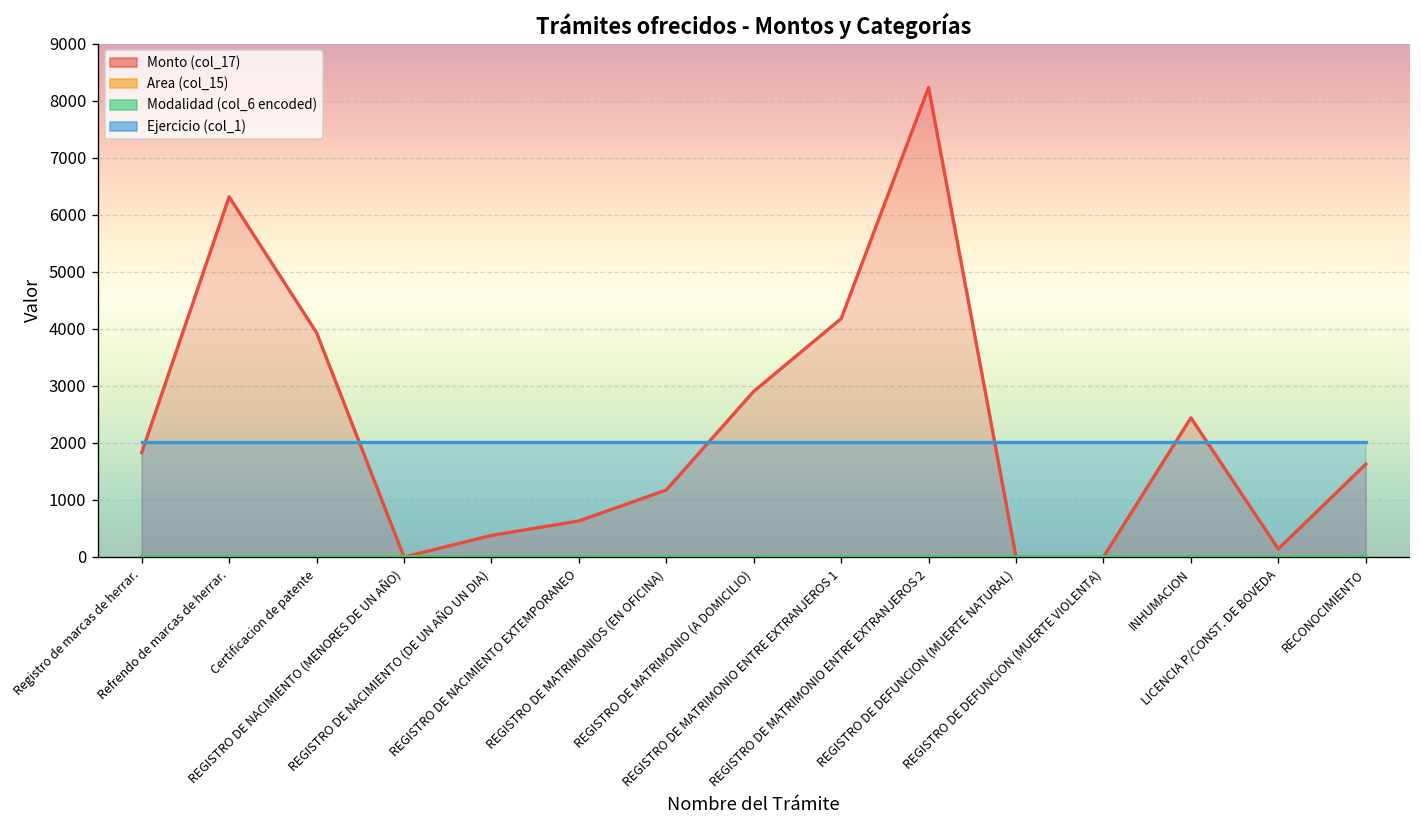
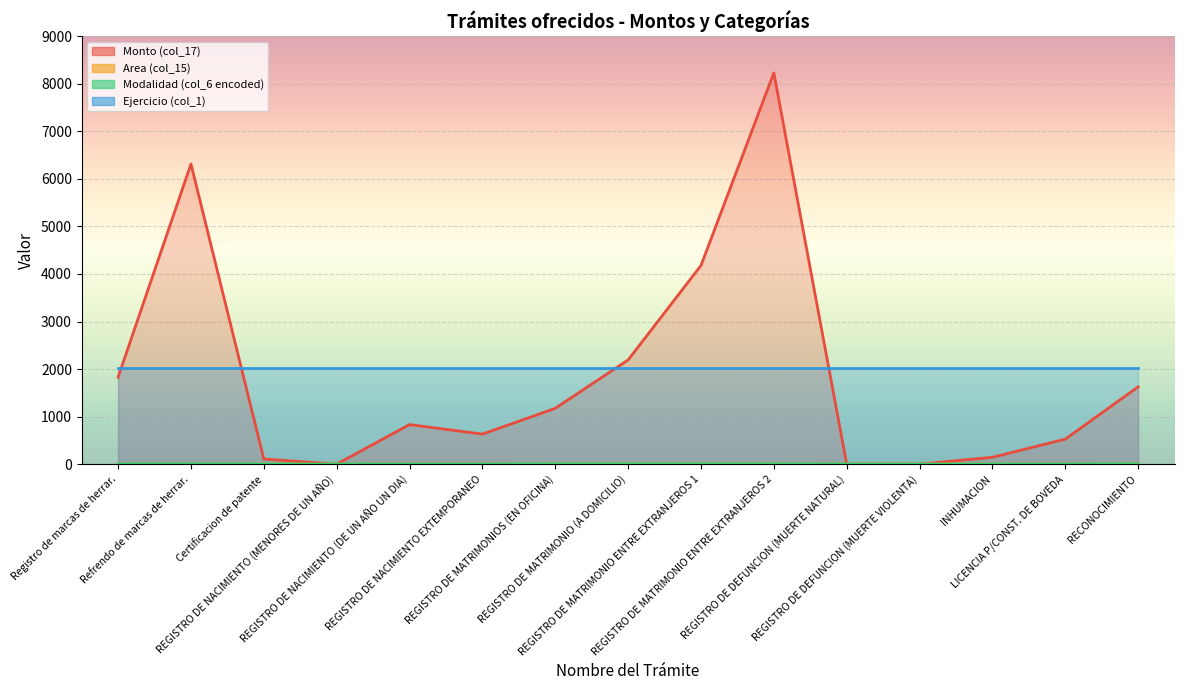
Monto (col_17), Certificacion de patente: 3900 -> 100
Monto (col_17), REGISTRO DE NACIMIENTO (DE UN AÑO UN DIA): 400 -> 800
Monto (col_17), REGISTRO DE MATRIMONIO (A DOMICILIO): 2900 -> 2200
Monto (col_17), INHUMACION: 2400 -> 100
Monto (col_17), LICENCIA P/CONST. DE BOVEDA: 100 -> 500
